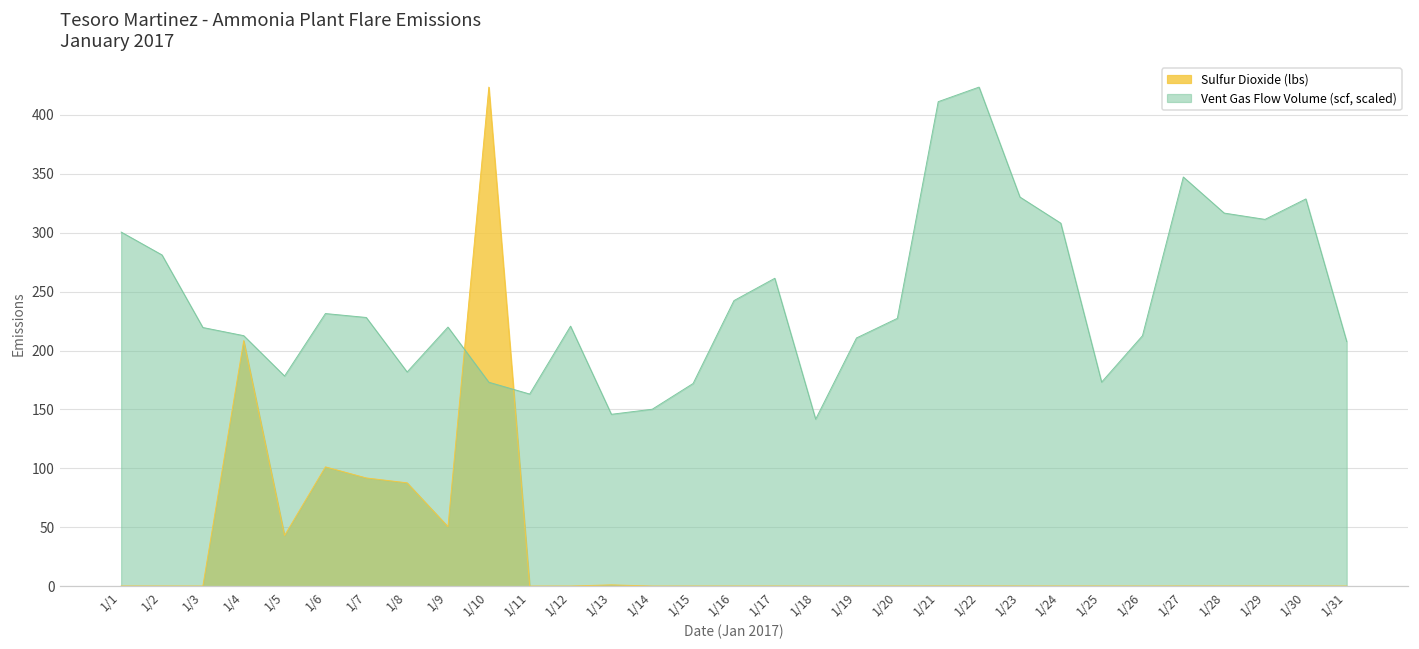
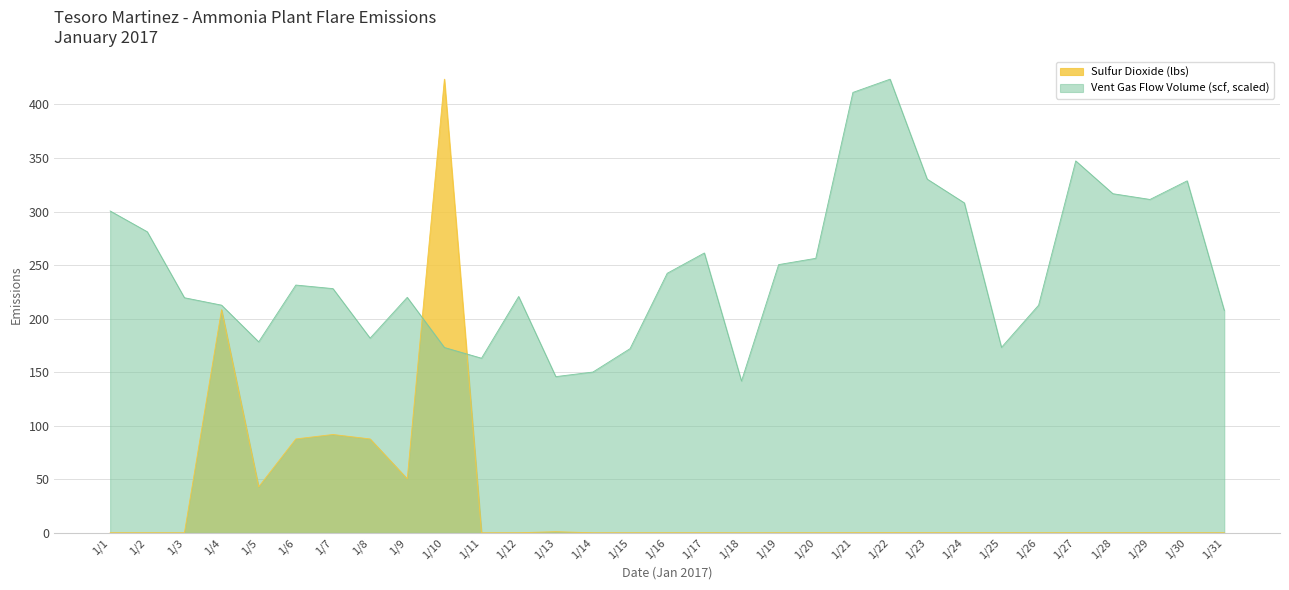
Sulfur Dioxide (lbs), 1/6: 101 -> 88
Vent Gas Flow Volume (scf, scaled), 1/19: 211 -> 250
Vent Gas Flow Volume (scf, scaled), 1/20: 227 -> 256
